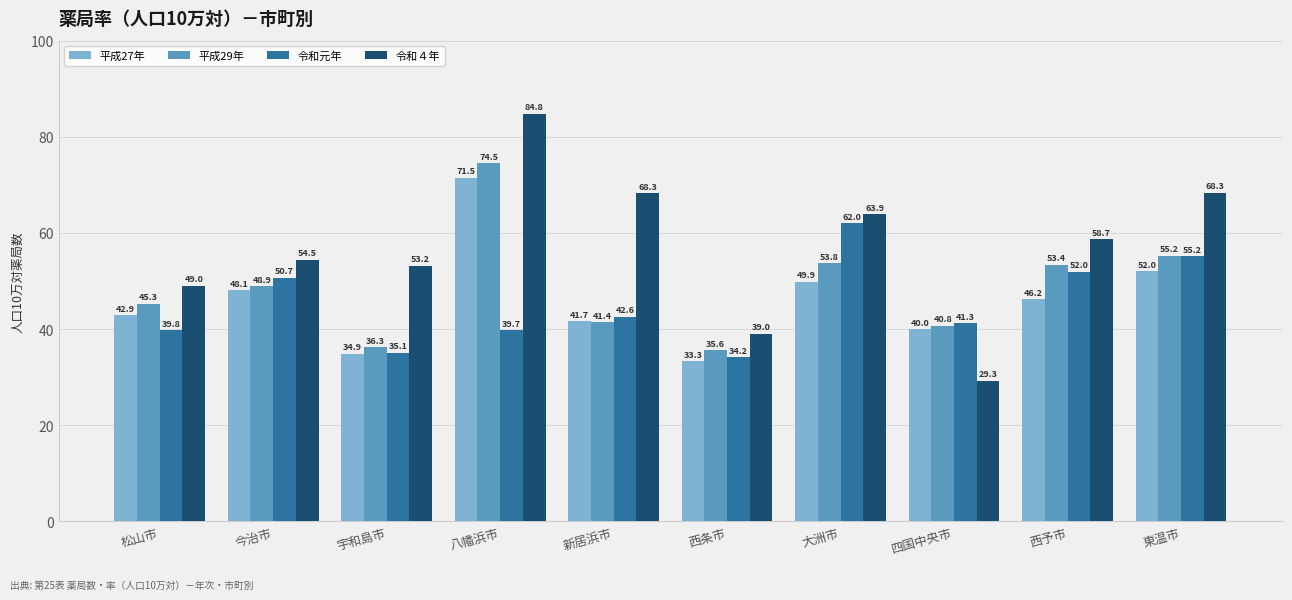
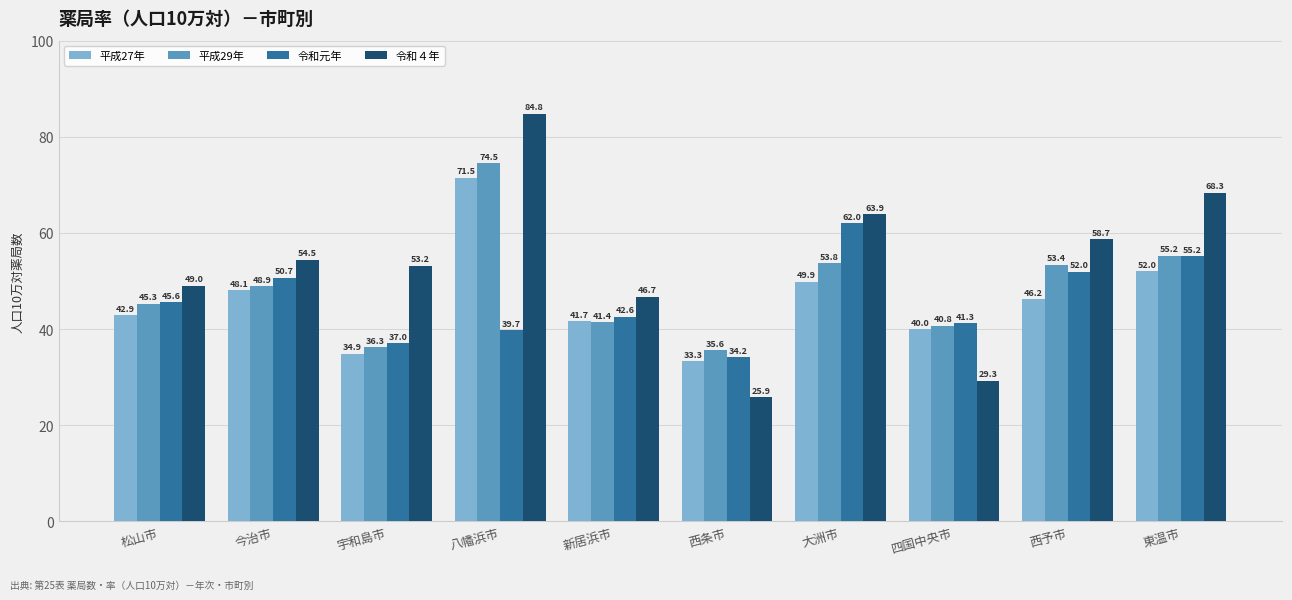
令和元年, 松山市: 39.8 -> 45.6
令和元年, 宇和島市: 35.1 -> 37.0
令和４年, 新居浜市: 68.3 -> 46.7
令和４年, 西条市: 39.0 -> 25.9
